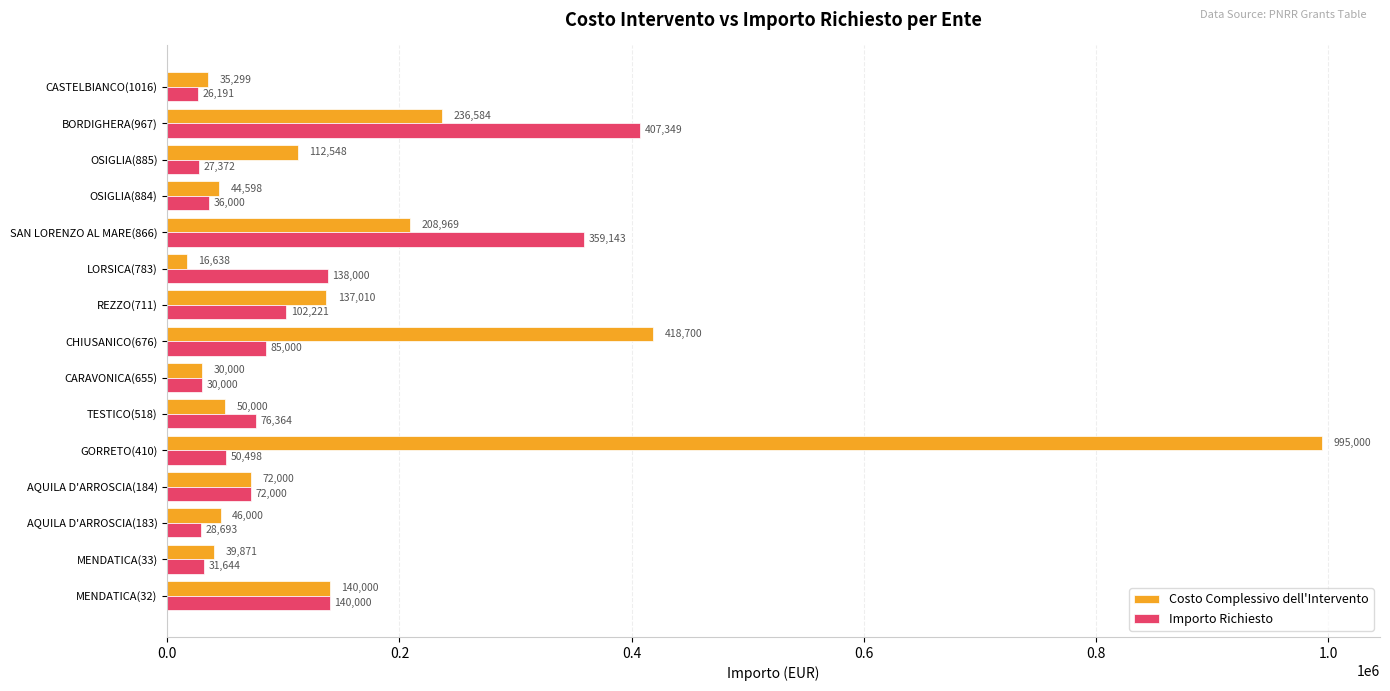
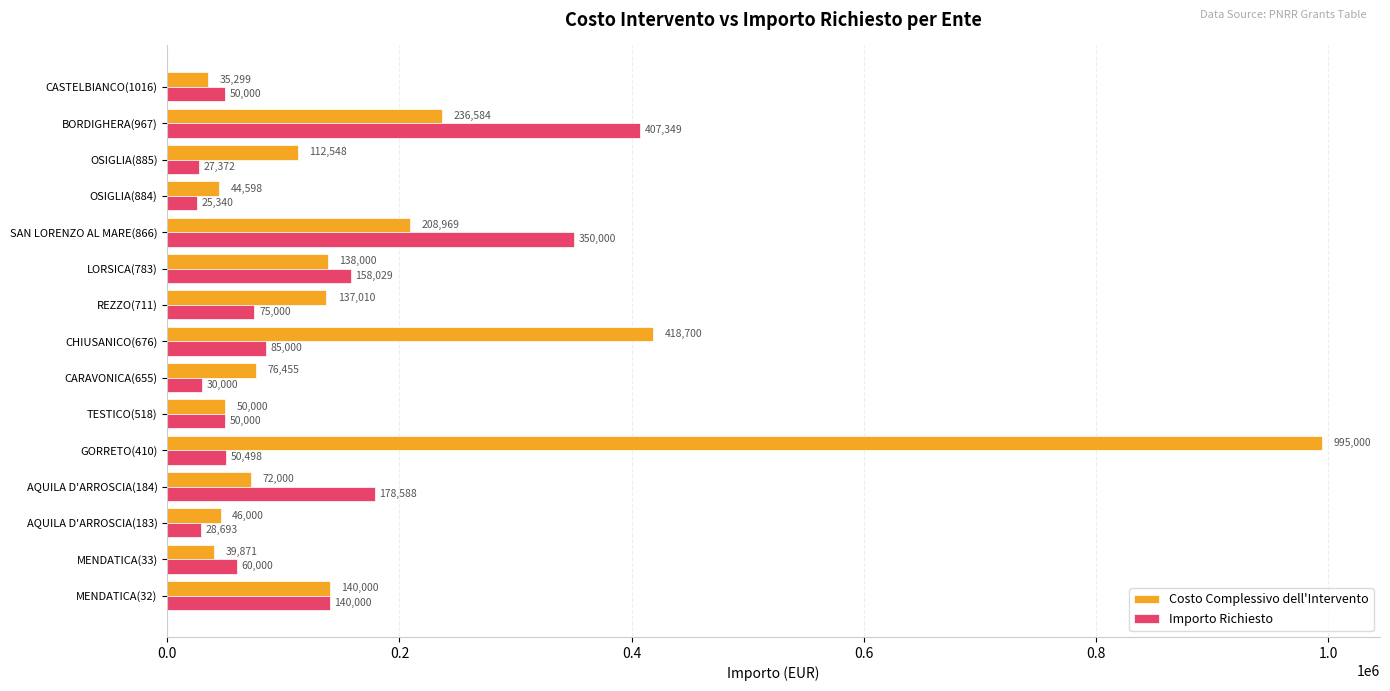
Importo Richiesto, CASTELBIANCO(1016): 26,191 -> 50,000
Importo Richiesto, OSIGLIA(884): 36,000 -> 25,340
Importo Richiesto, SAN LORENZO AL MARE(866): 359,143 -> 350,000
Costo Complessivo dell'Intervento, LORSICA(783): 16,638 -> 138,000
Importo Richiesto, LORSICA(783): 138,000 -> 158,029
Importo Richiesto, REZZO(711): 102,221 -> 75,000
Costo Complessivo dell'Intervento, CARAVONICA(655): 30,000 -> 76,455
Importo Richiesto, TESTICO(518): 76,364 -> 50,000
Importo Richiesto, AQUILA D'ARROSCIA(184): 72,000 -> 178,588
Importo Richiesto, MENDATICA(33): 31,644 -> 60,000
